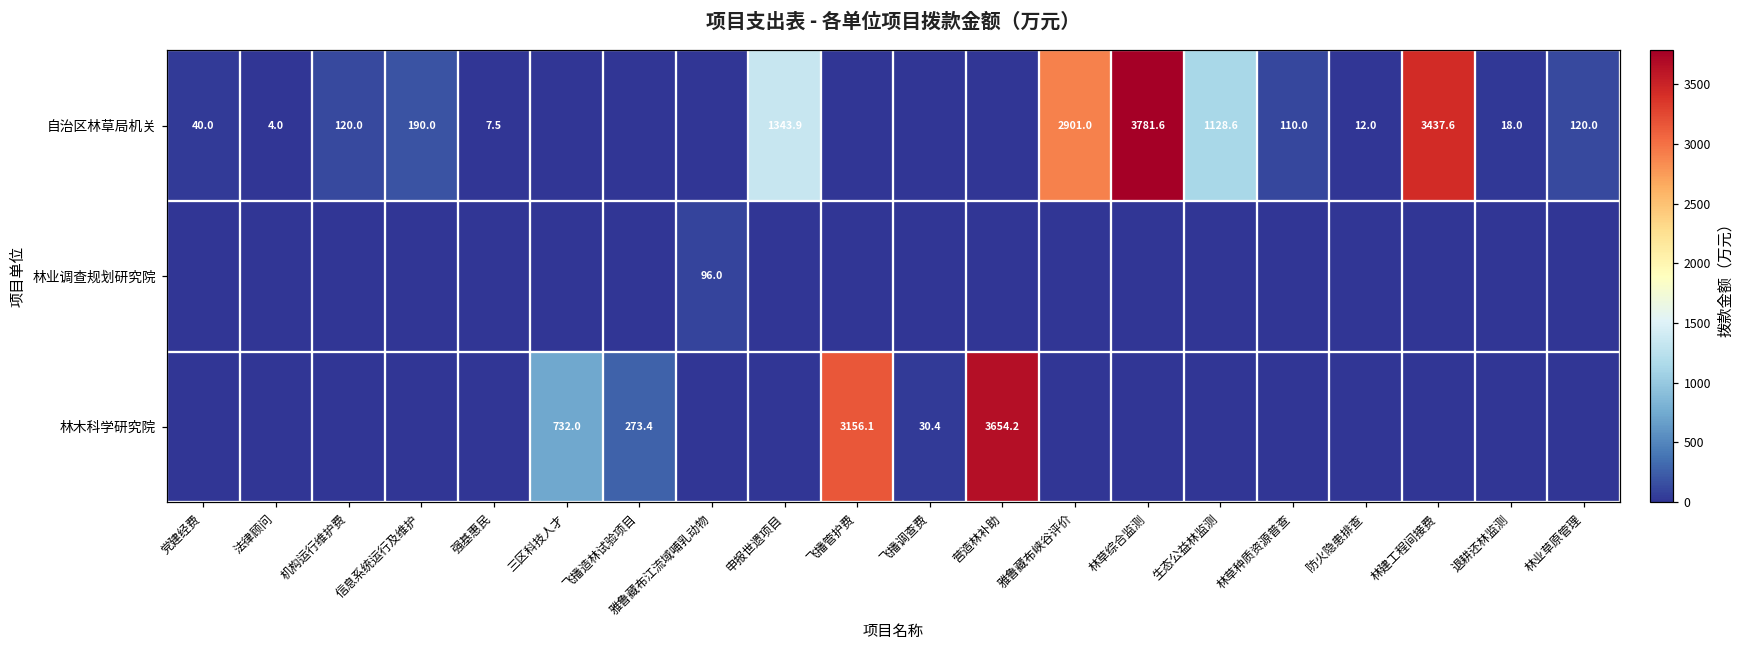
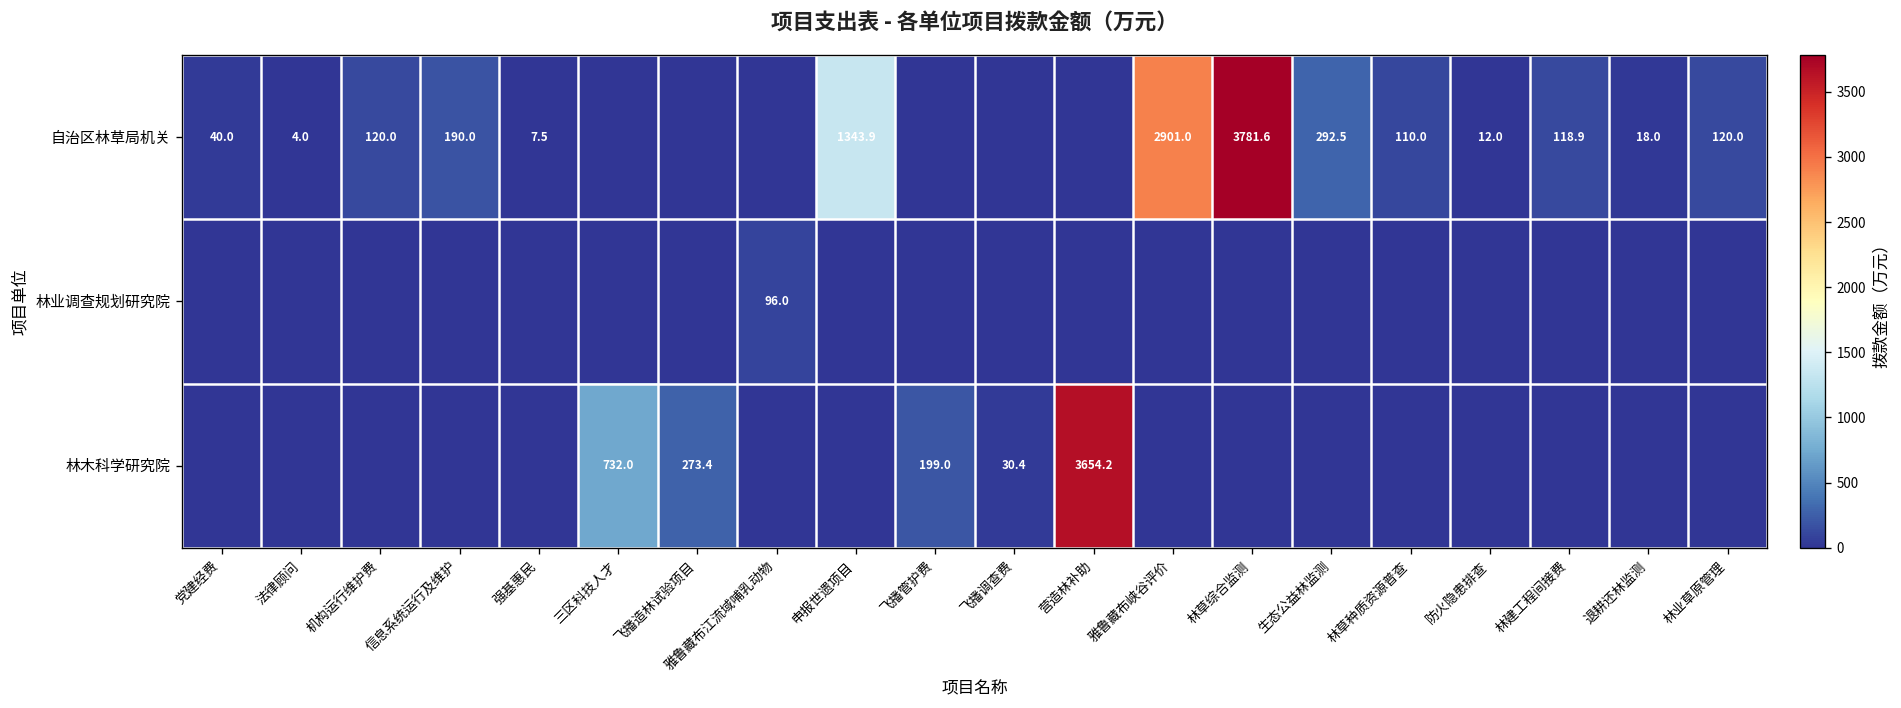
自治区林草局机关, 生态公益林监测: 1128.6 -> 292.5
自治区林草局机关, 林建工程间接费: 3437.6 -> 118.9
林木科学研究院, 飞播管护费: 3156.1 -> 199.0
